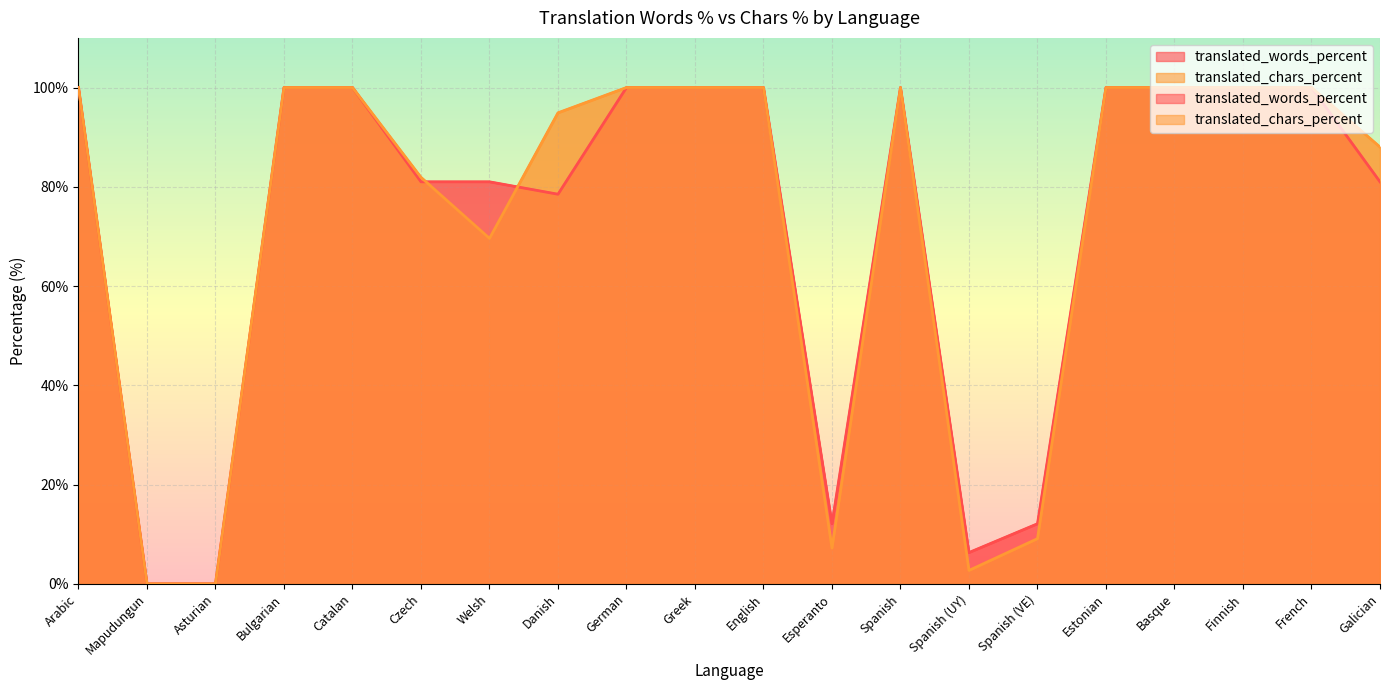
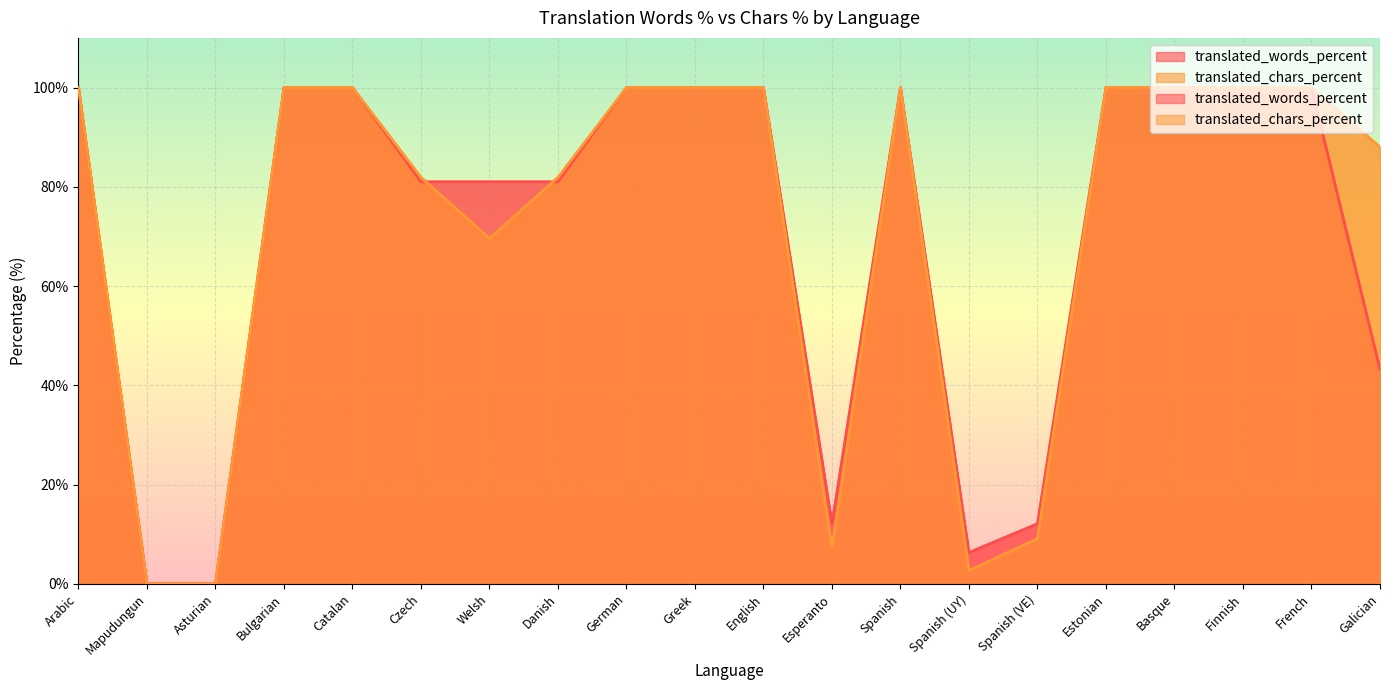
translated_words_percent, Danish: 79% -> 81%
translated_chars_percent, Danish: 95% -> 82%
translated_words_percent, Galician: 81% -> 43%
